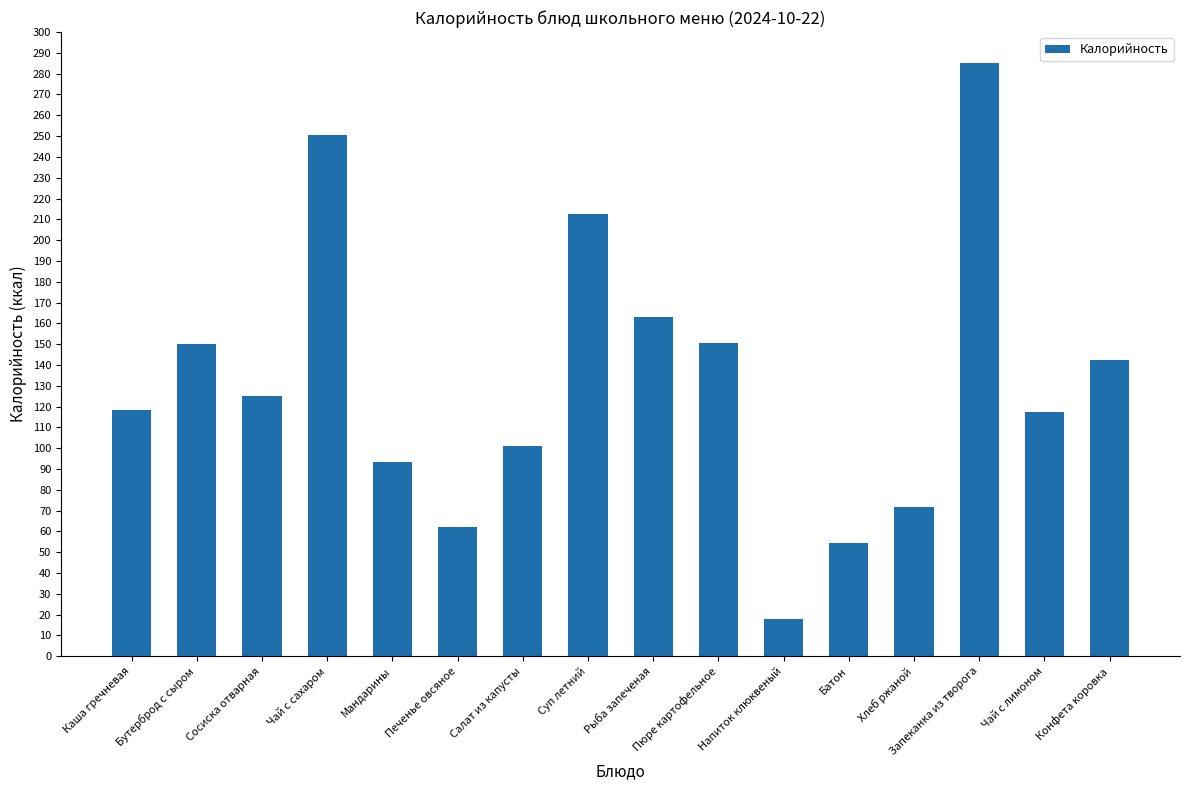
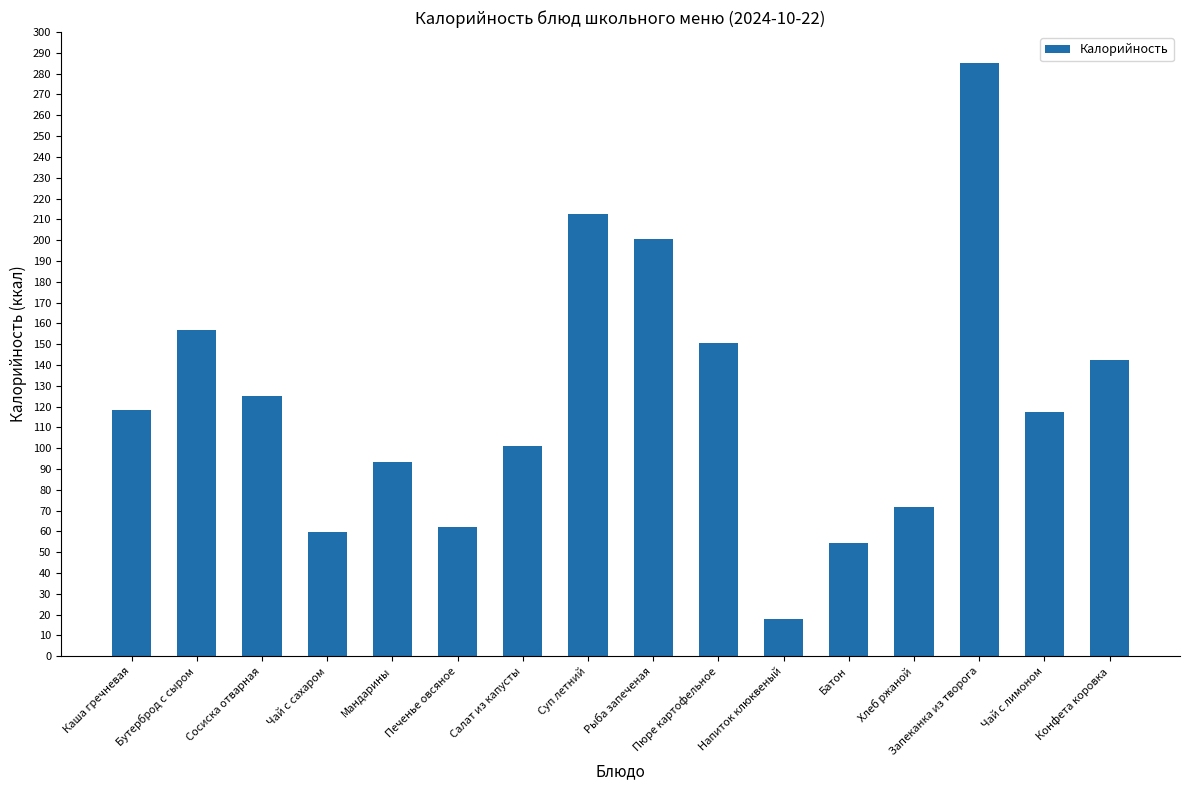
Бутерброд с сыром: 150 -> 157
Чай с сахаром: 250 -> 60
Рыба запеченая: 163 -> 200
